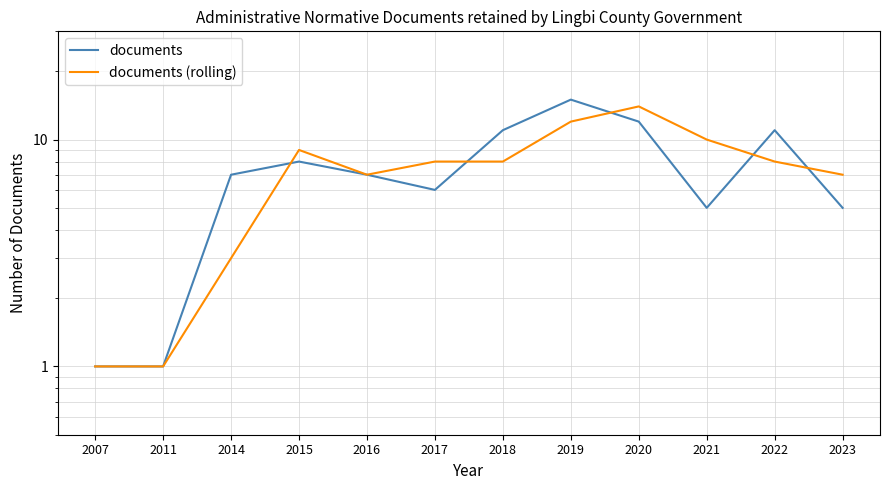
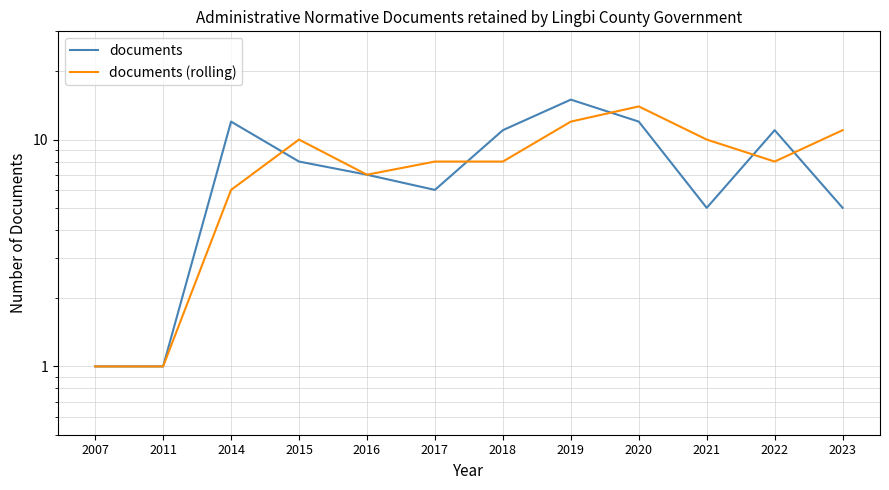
documents, 2014: 7 -> 12
documents (rolling), 2014: 3 -> 6
documents (rolling), 2015: 9 -> 10
documents (rolling), 2023: 7 -> 11
